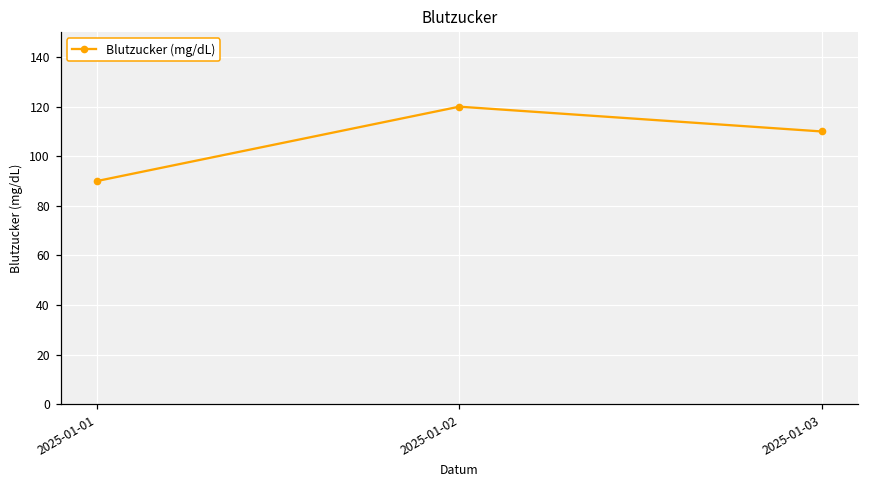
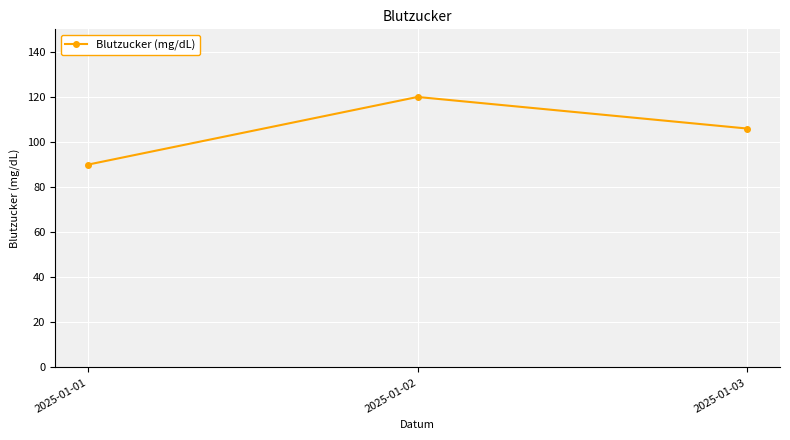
2025-01-03: 110 -> 106
